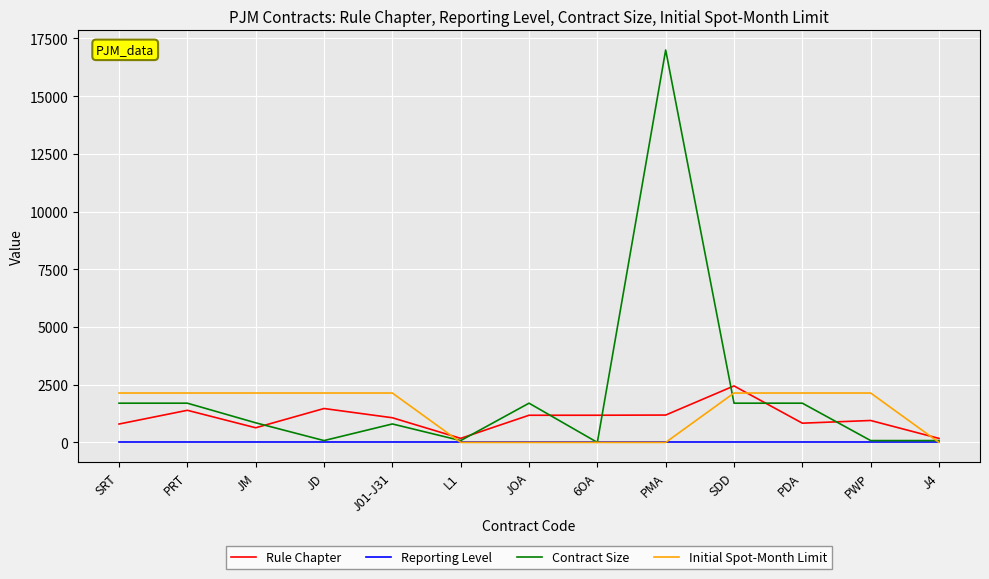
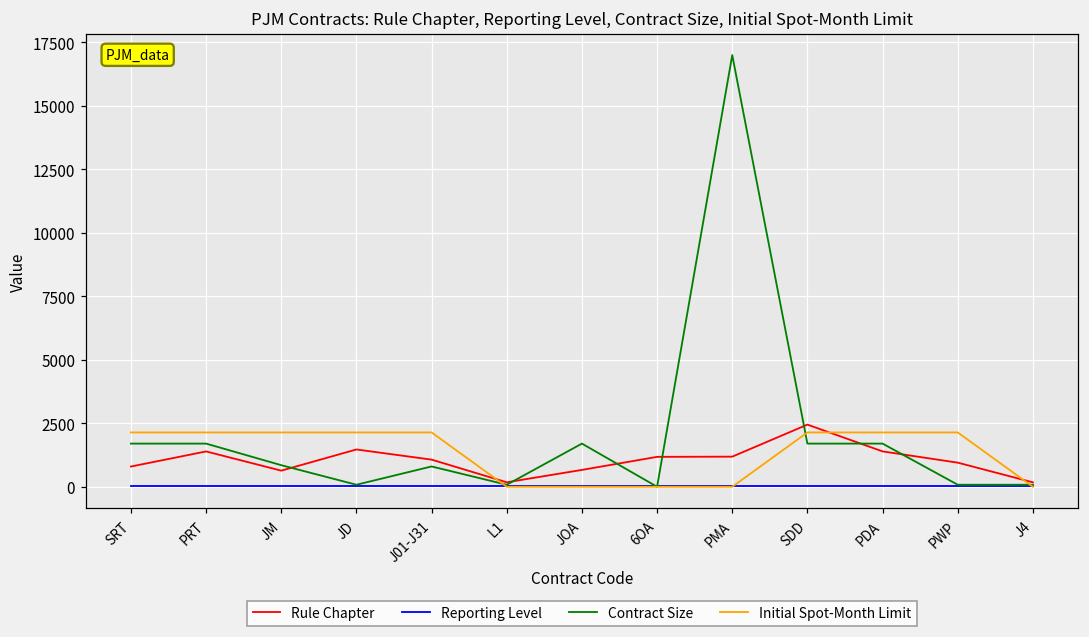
Rule Chapter, JOA: 1200 -> 700
Rule Chapter, PDA: 800 -> 1400
